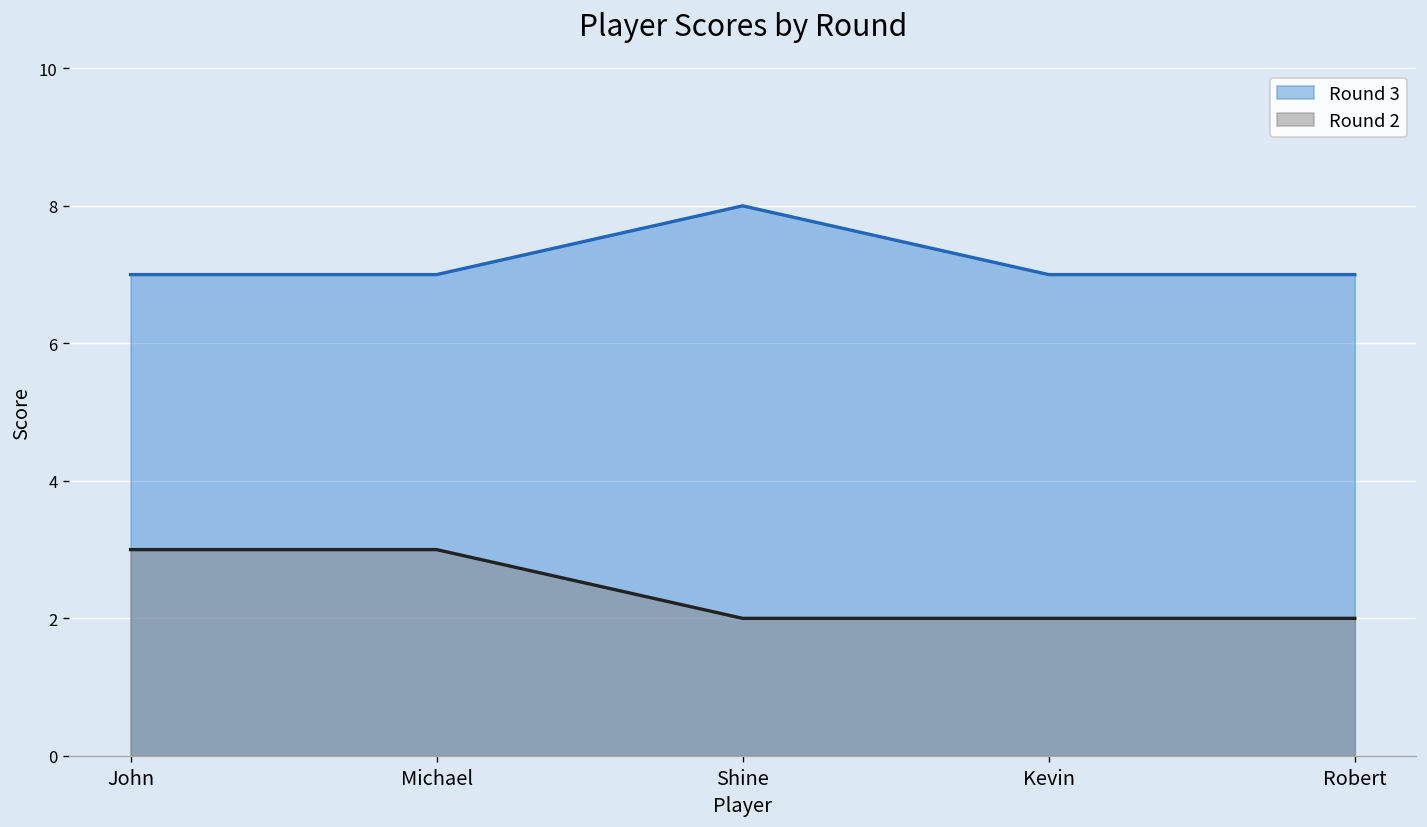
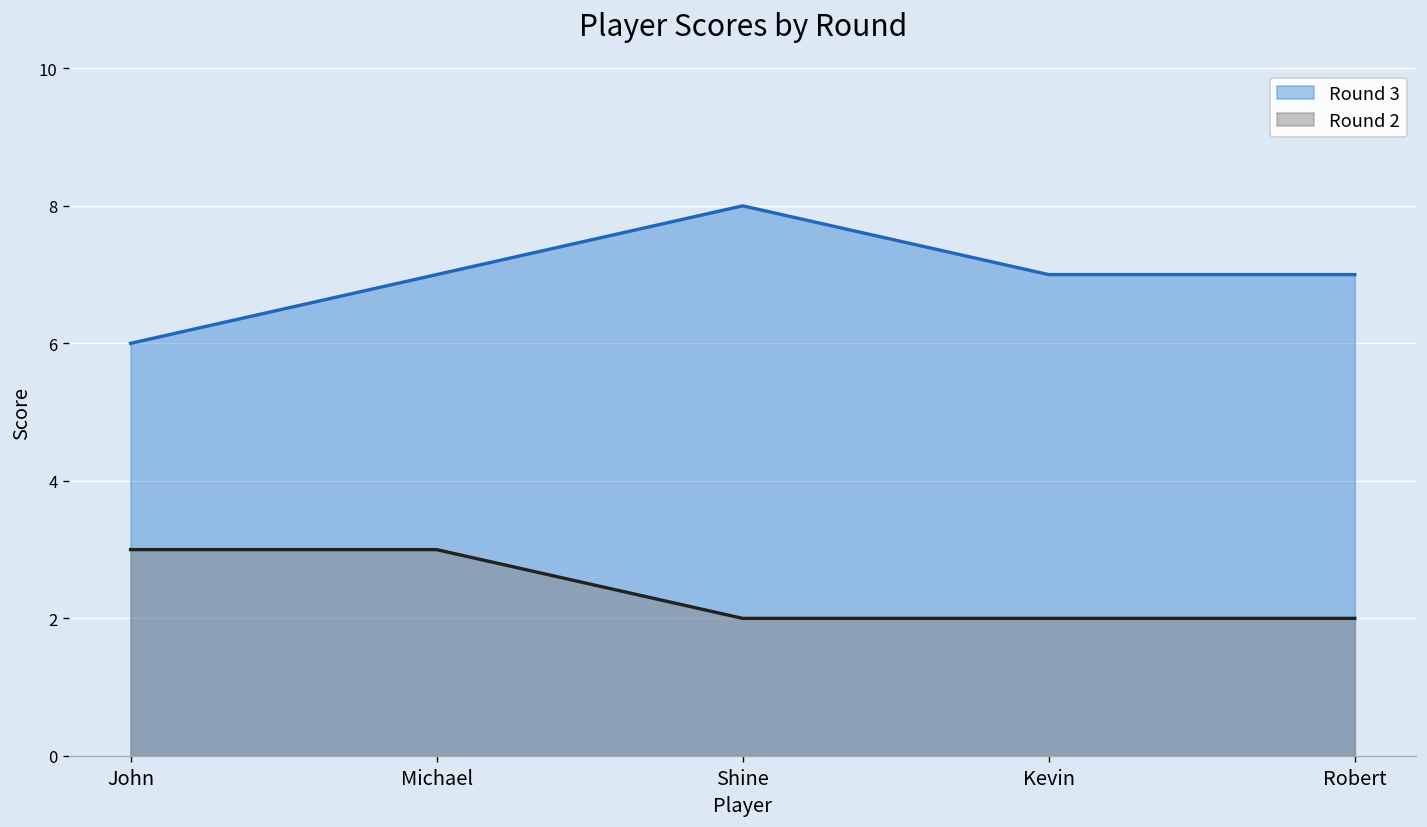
Round 3, John: 7 -> 6
